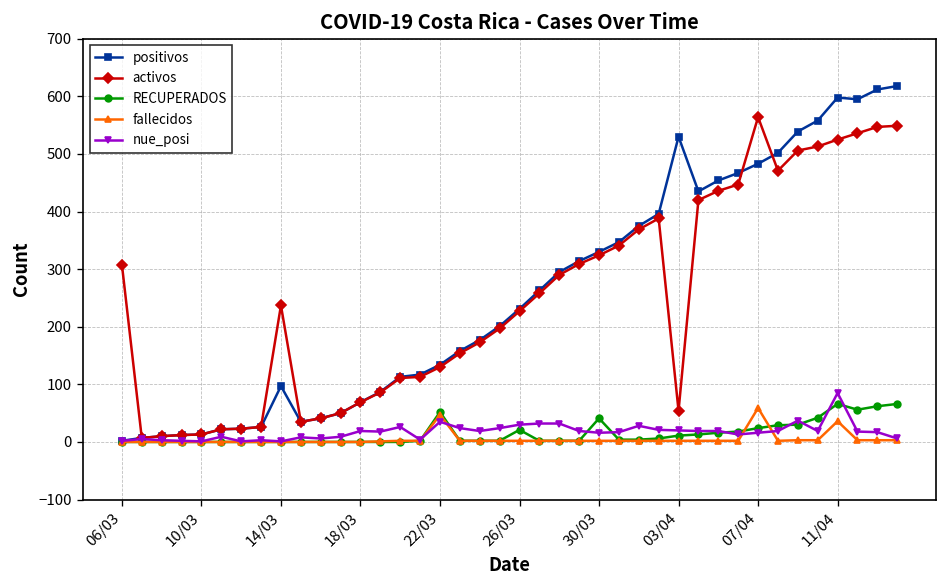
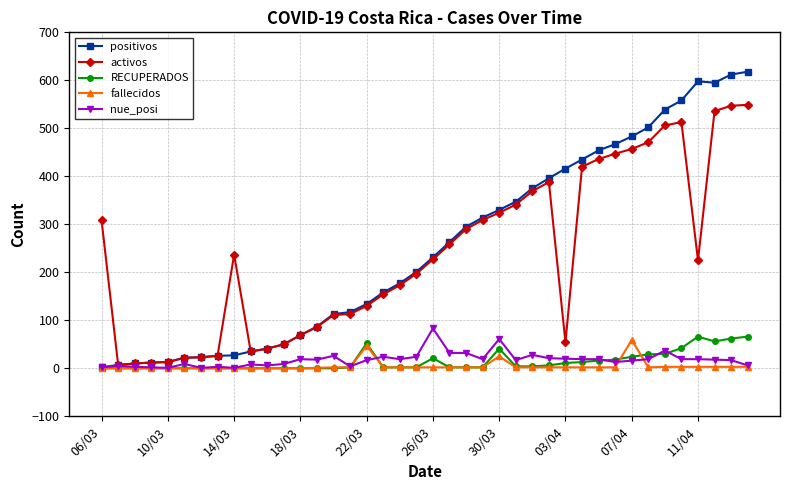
positivos, 14/03: 100 -> 30
nue_posi, 22/03: 40 -> 20
nue_posi, 26/03: 30 -> 80
fallecidos, 30/03: 0 -> 30
nue_posi, 30/03: 20 -> 60
positivos, 03/04: 530 -> 420
activos, 07/04: 560 -> 460
activos, 11/04: 530 -> 230
fallecidos, 11/04: 40 -> 0
nue_posi, 11/04: 90 -> 20
